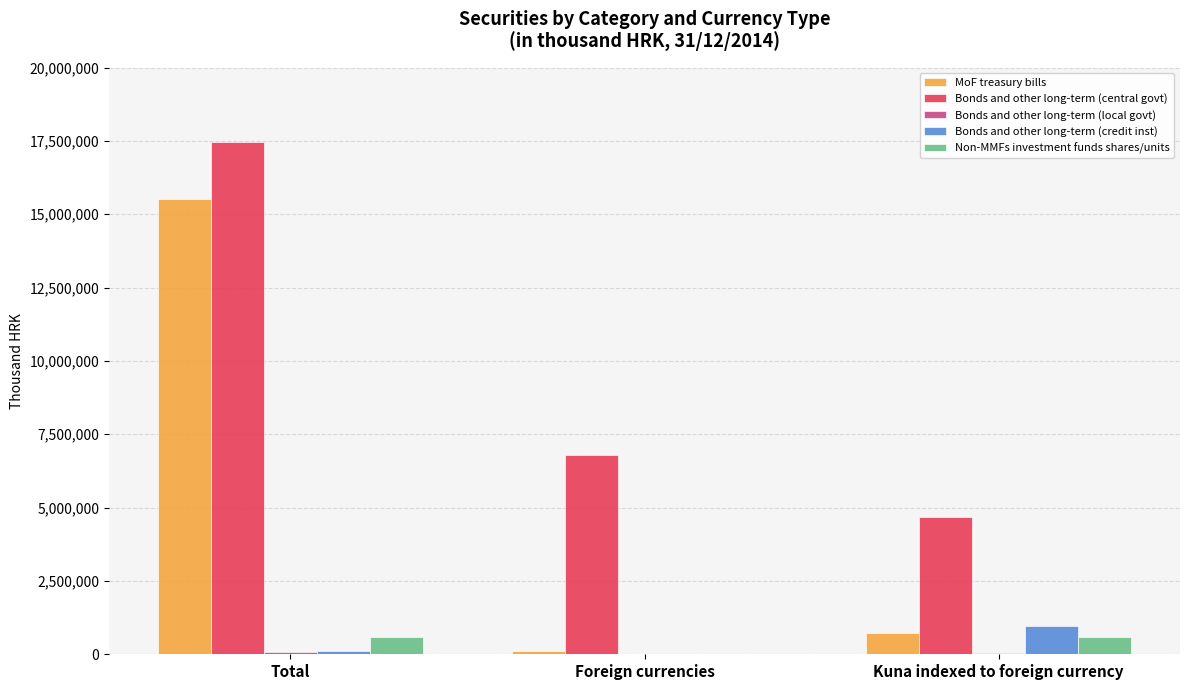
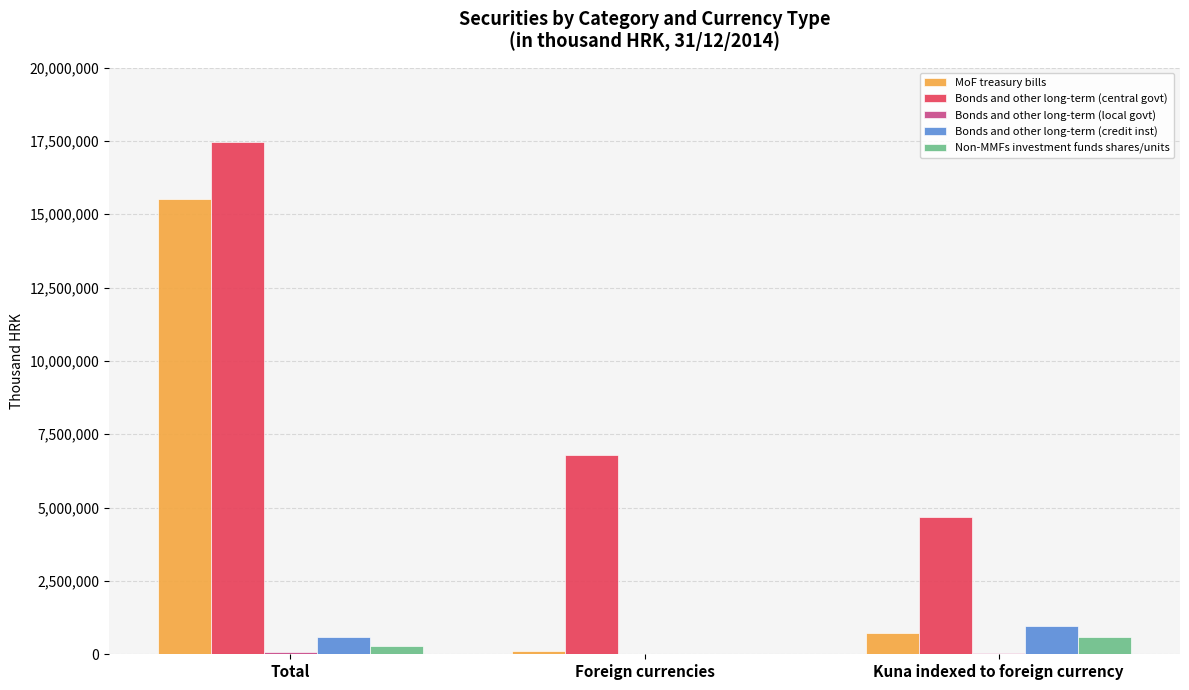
Bonds and other long-term (credit inst), Total: 100,000 -> 600,000
Non-MMFs investment funds shares/units, Total: 600,000 -> 300,000
